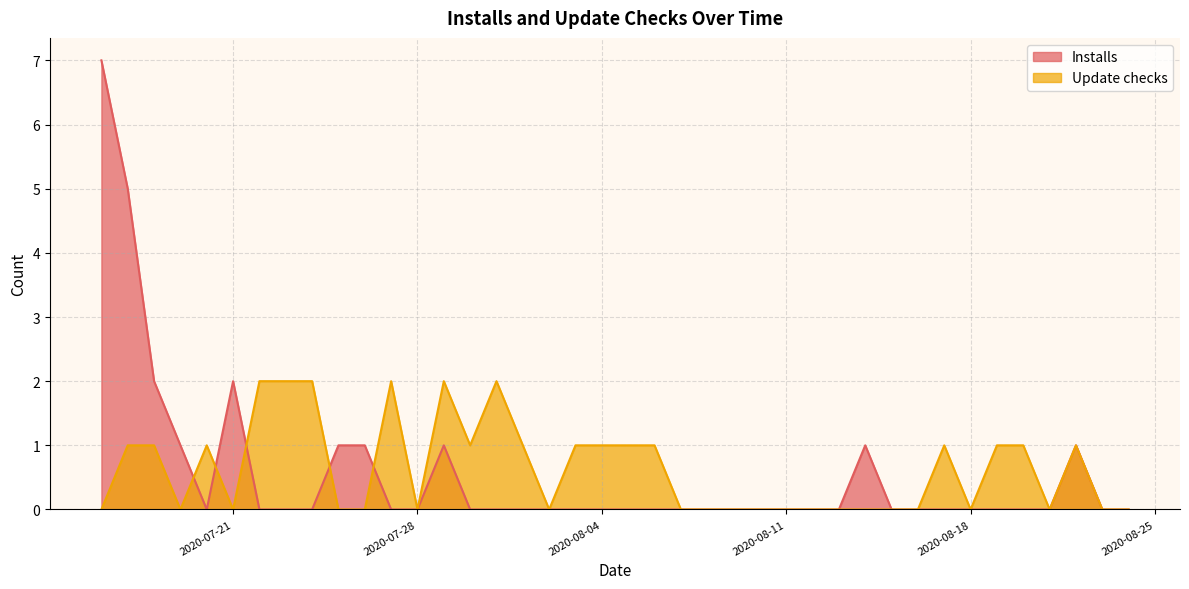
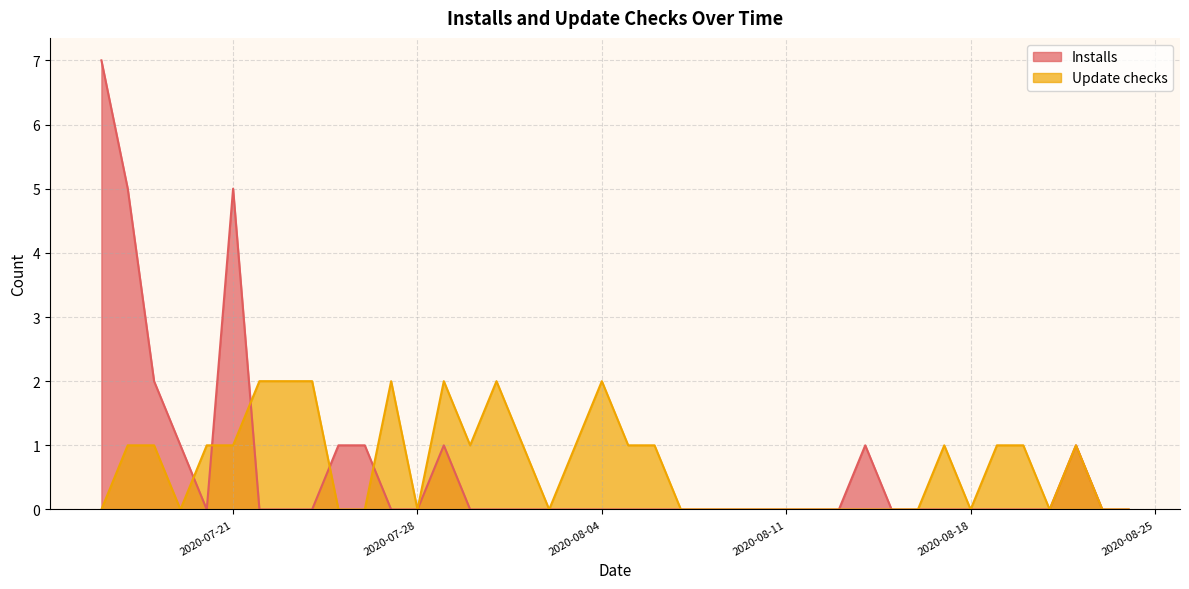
Installs, 2020-07-21: 2 -> 5
Update checks, 2020-07-21: 0 -> 1
Update checks, 2020-08-04: 1 -> 2
